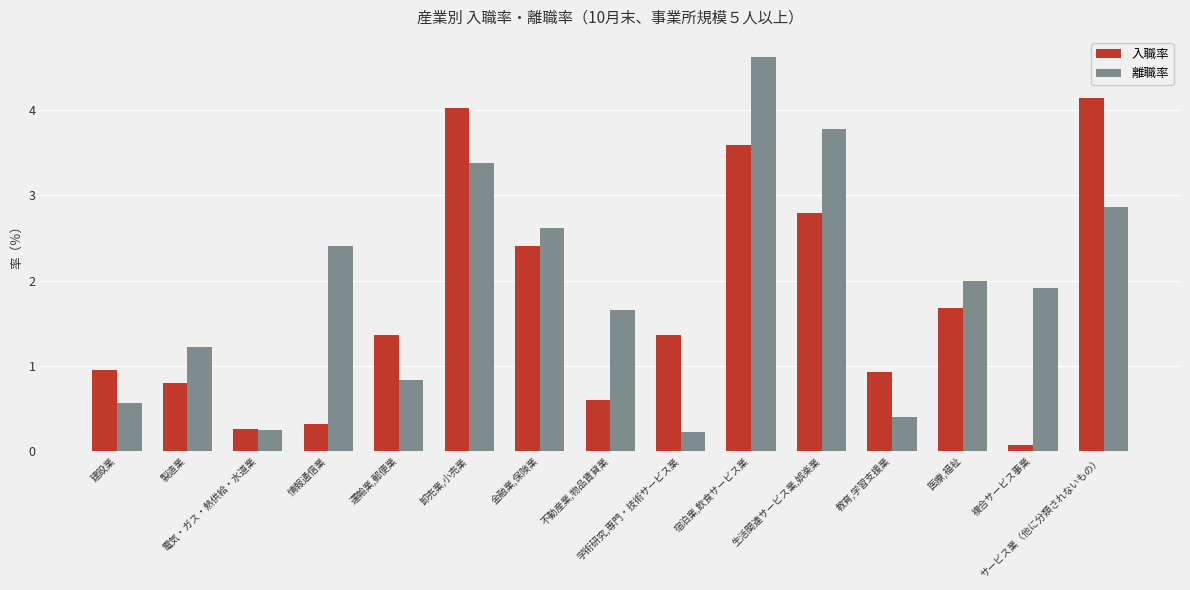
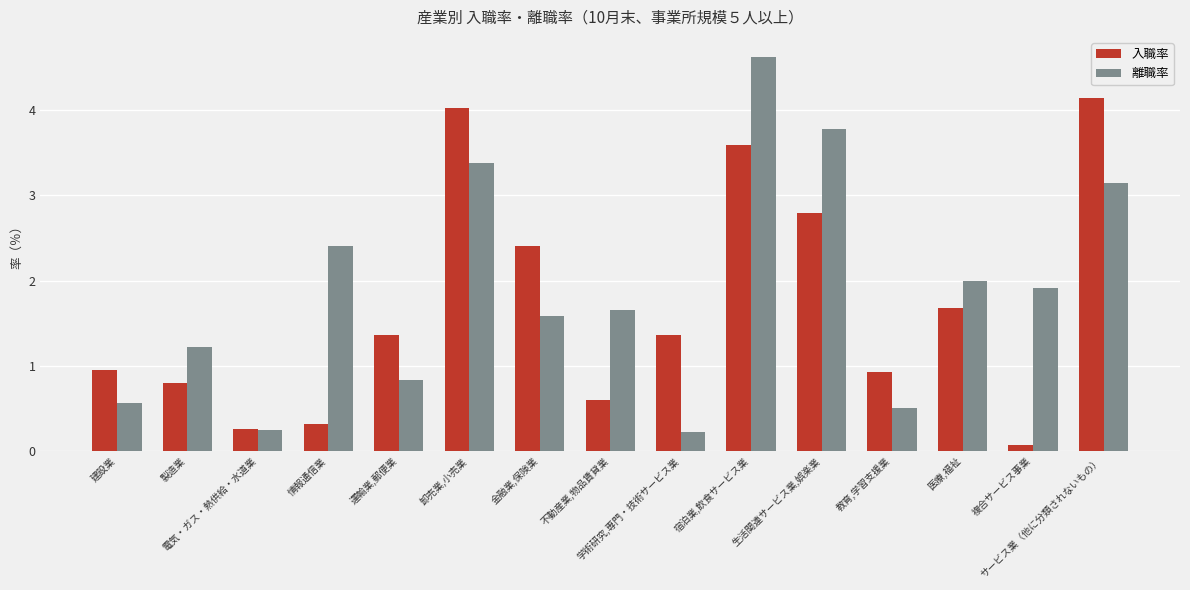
離職率, 金融業,保険業: 2.6 -> 1.6
離職率, 教育,学習支援業: 0.4 -> 0.5
離職率, サービス業（他に分類されないもの）: 2.9 -> 3.1
